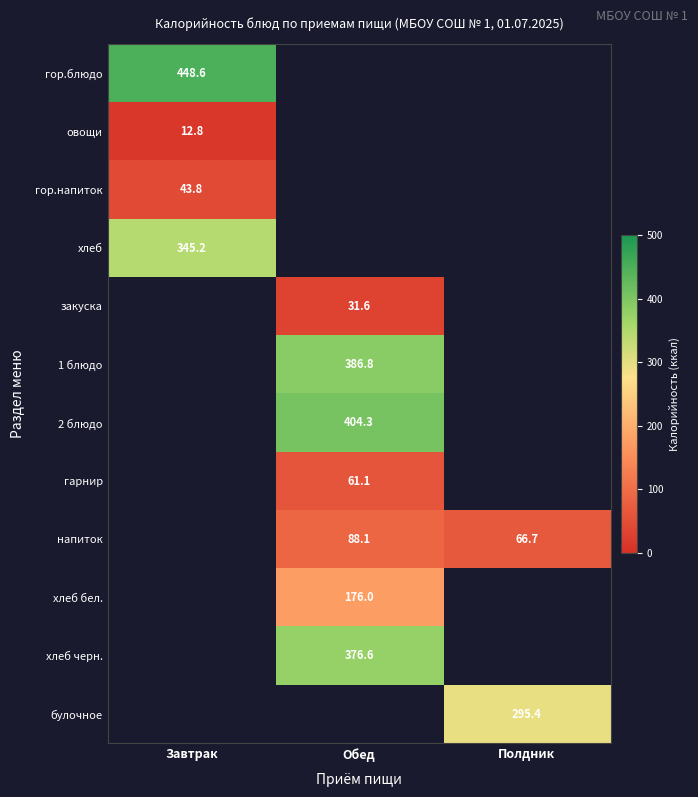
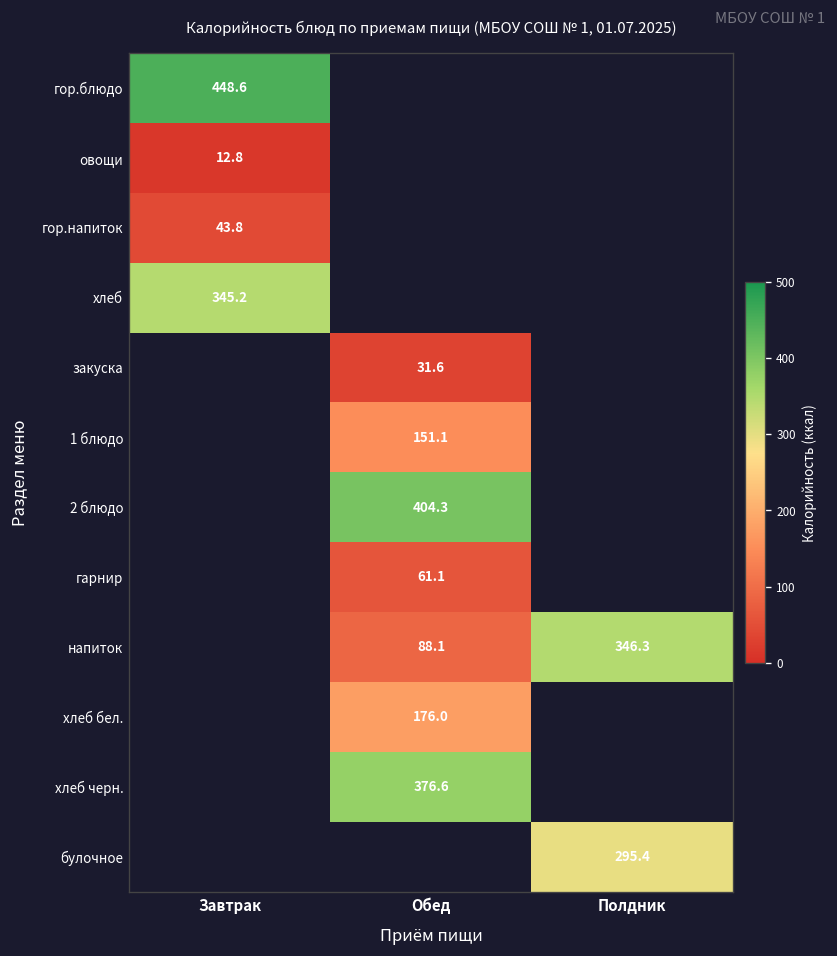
1 блюдо, Обед: 386.8 -> 151.1
напиток, Полдник: 66.7 -> 346.3
